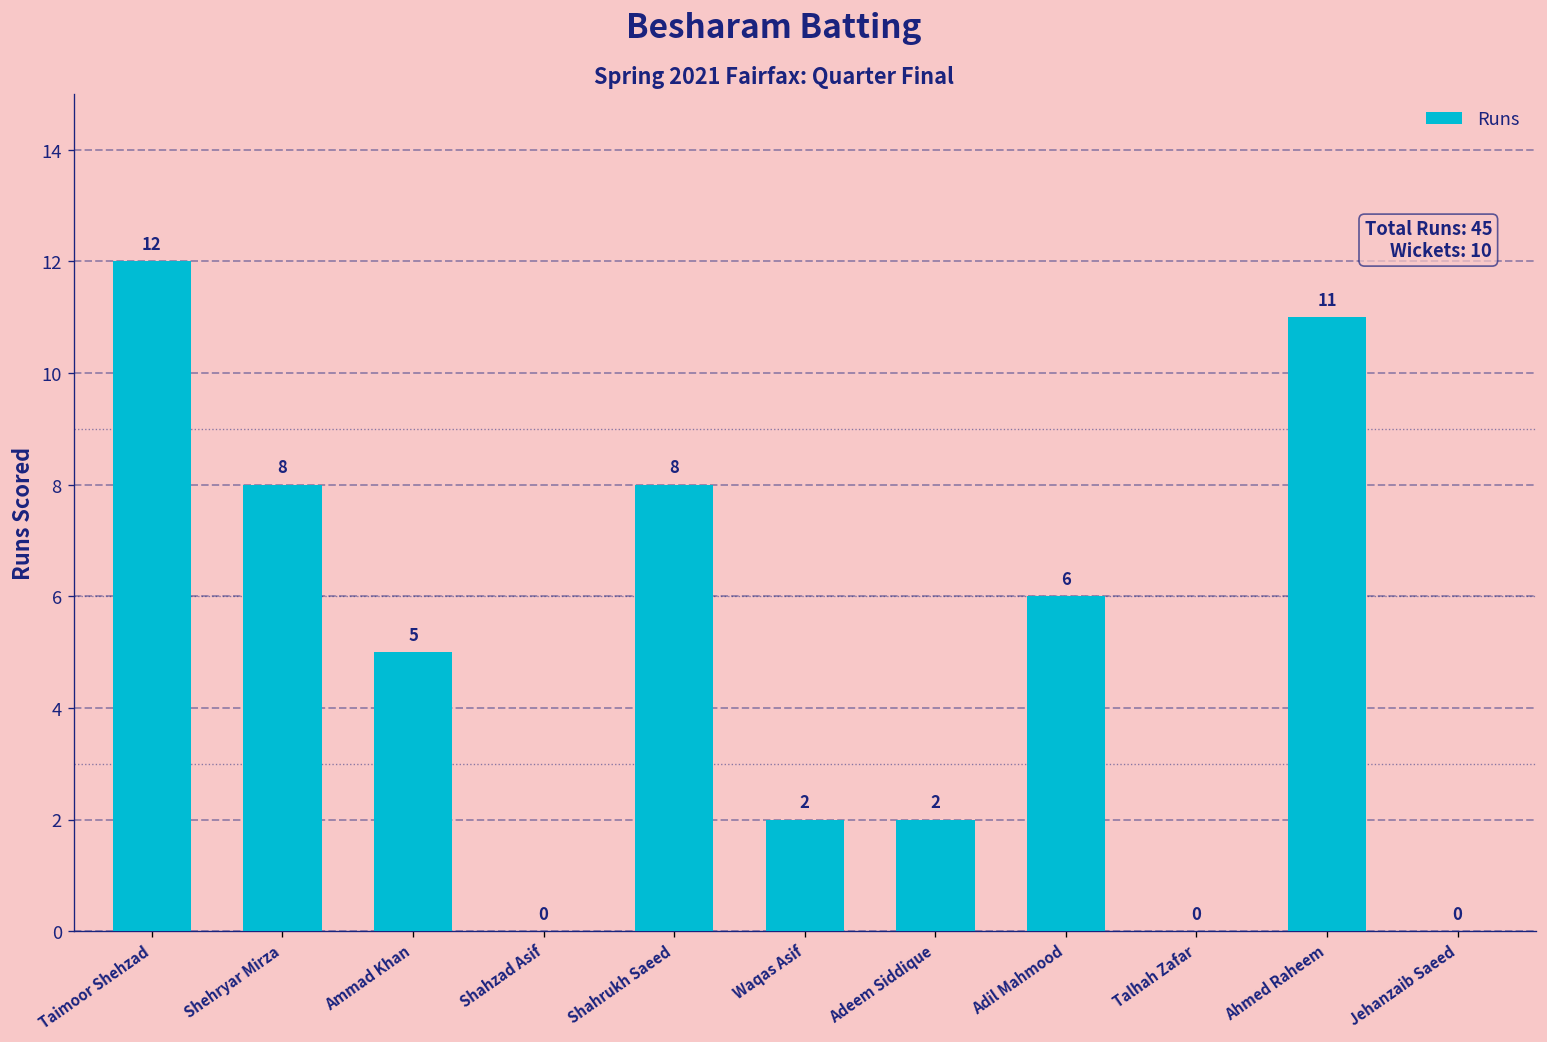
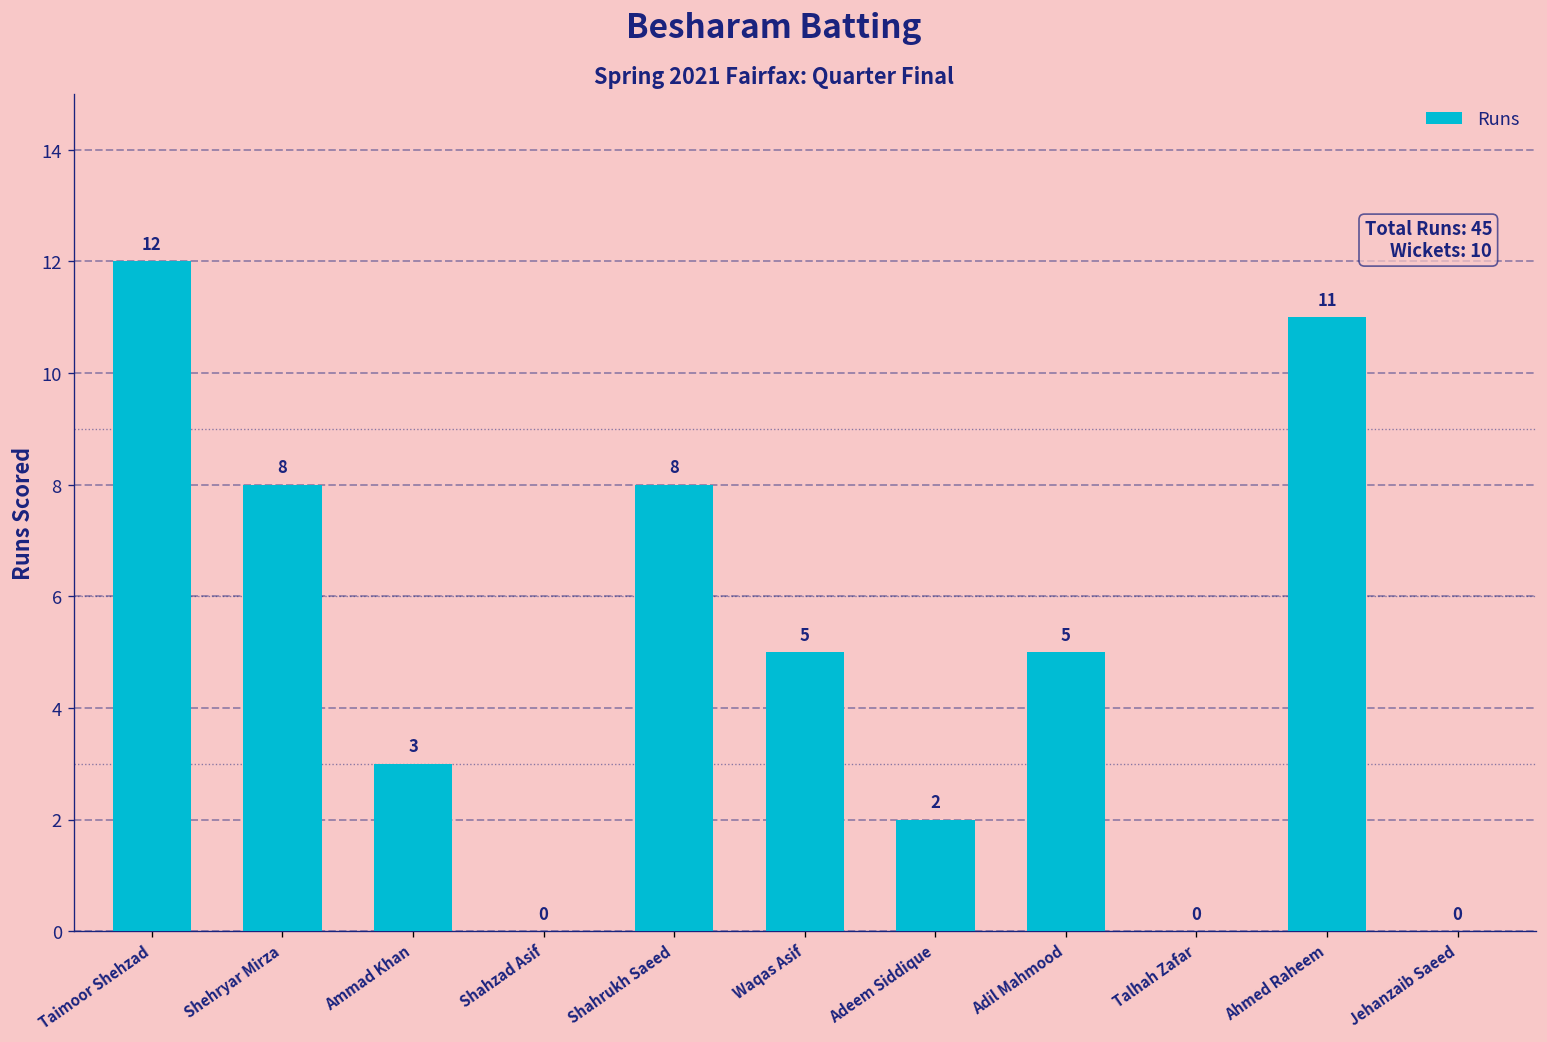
Ammad Khan: 5 -> 3
Waqas Asif: 2 -> 5
Adil Mahmood: 6 -> 5
